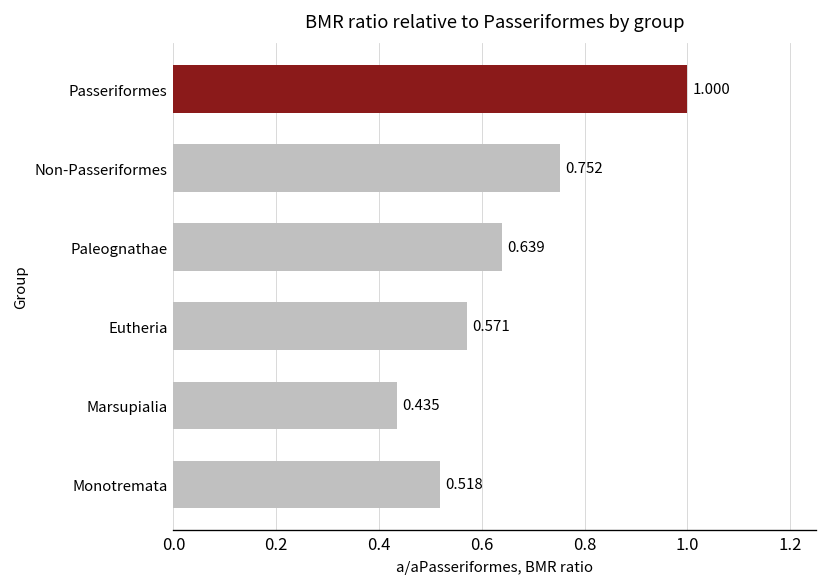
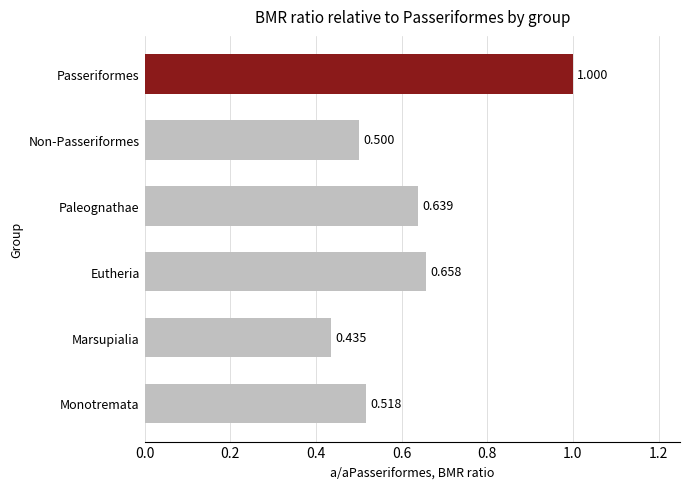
Non-Passeriformes: 0.752 -> 0.500
Eutheria: 0.571 -> 0.658
